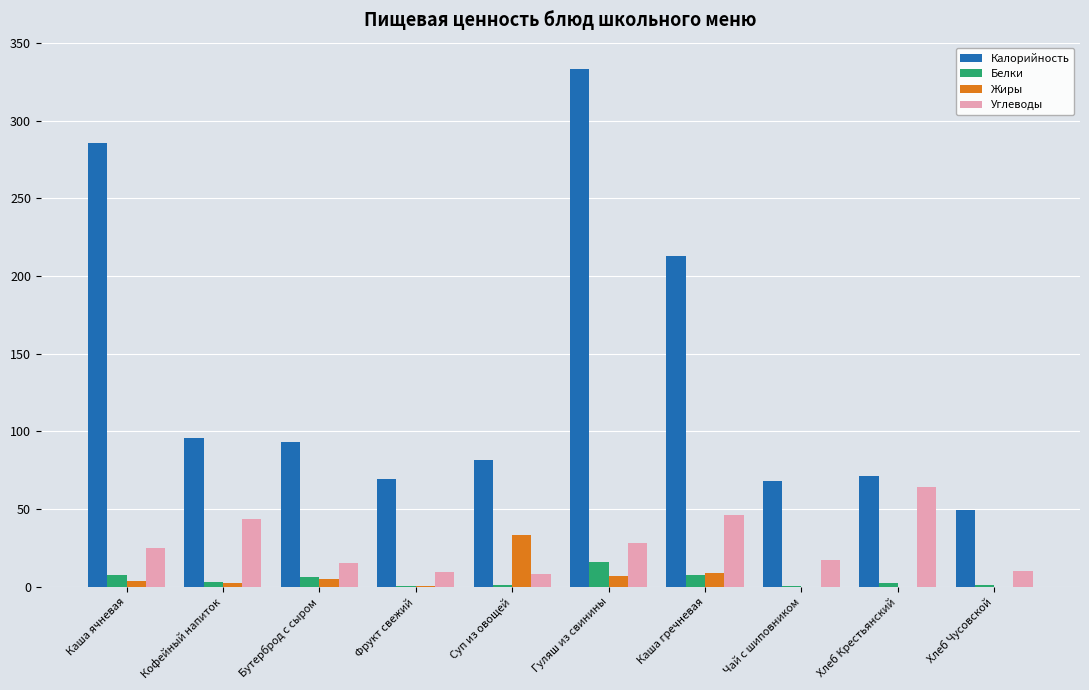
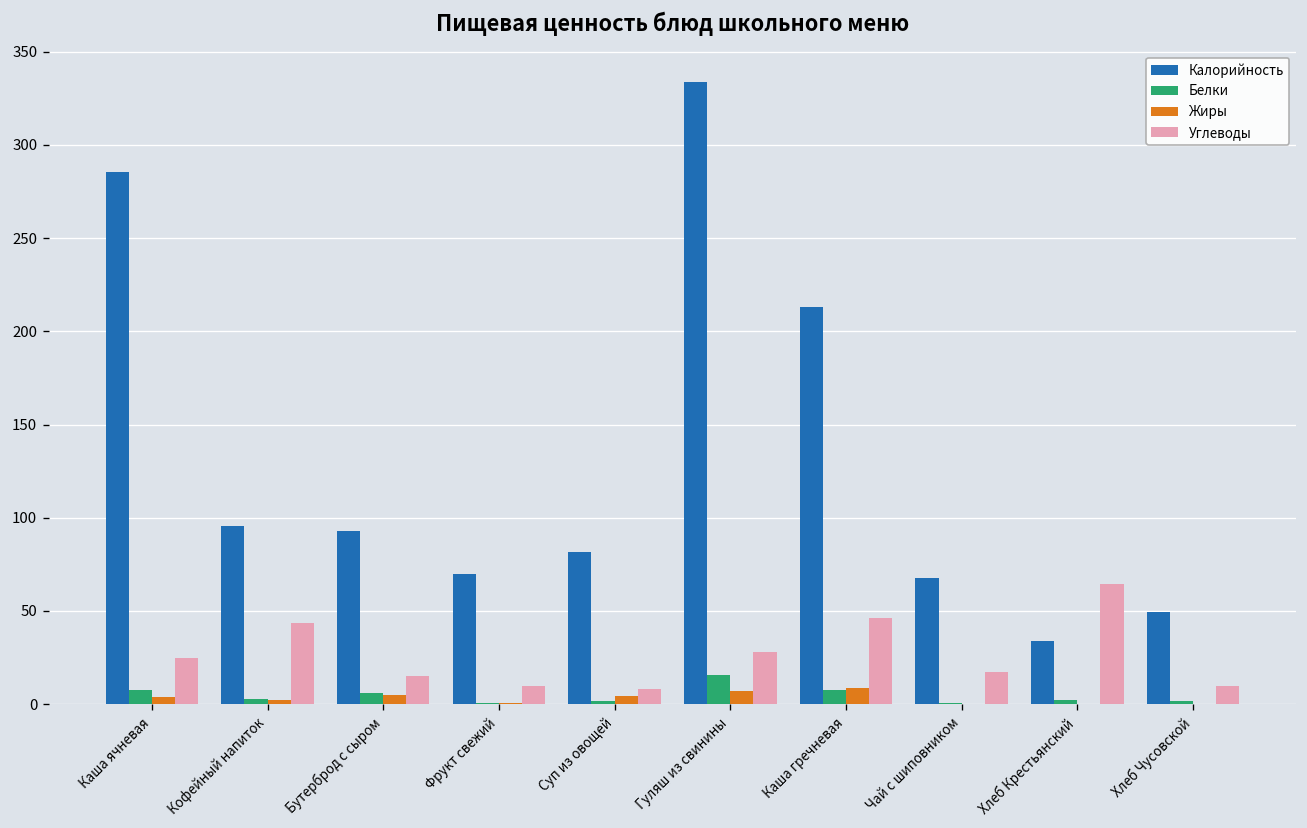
Жиры, Суп из овощей: 34 -> 5
Калорийность, Хлеб Крестьянский: 71 -> 34
